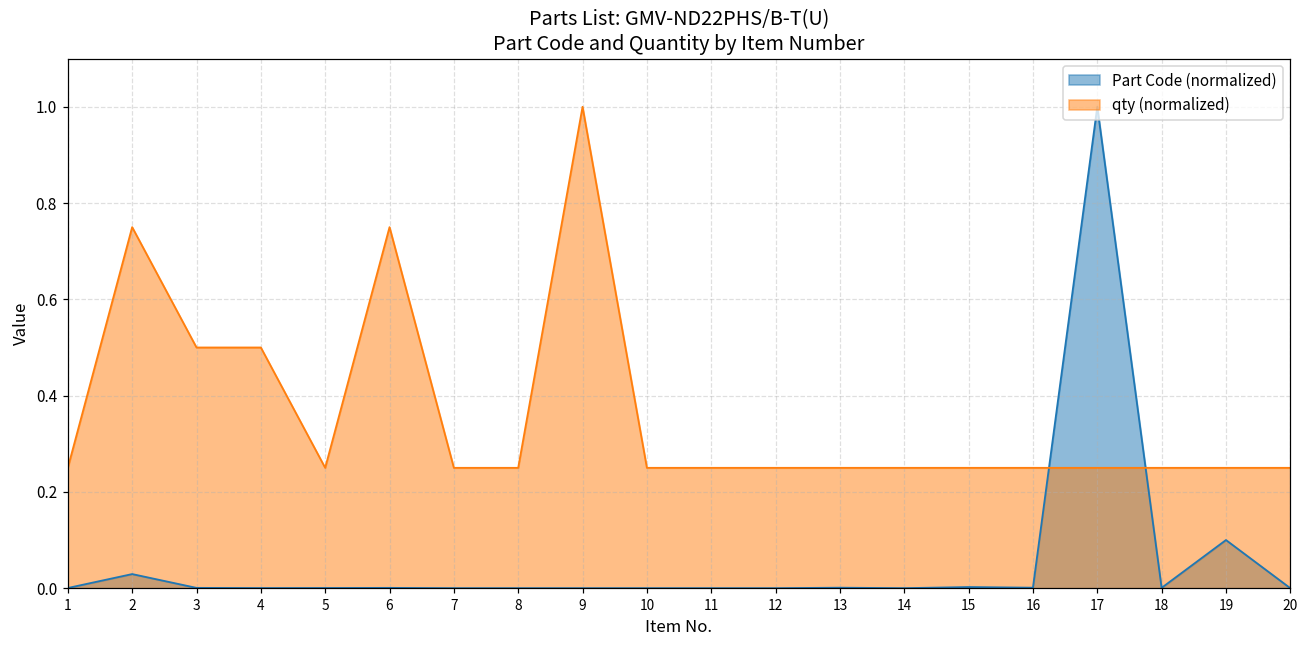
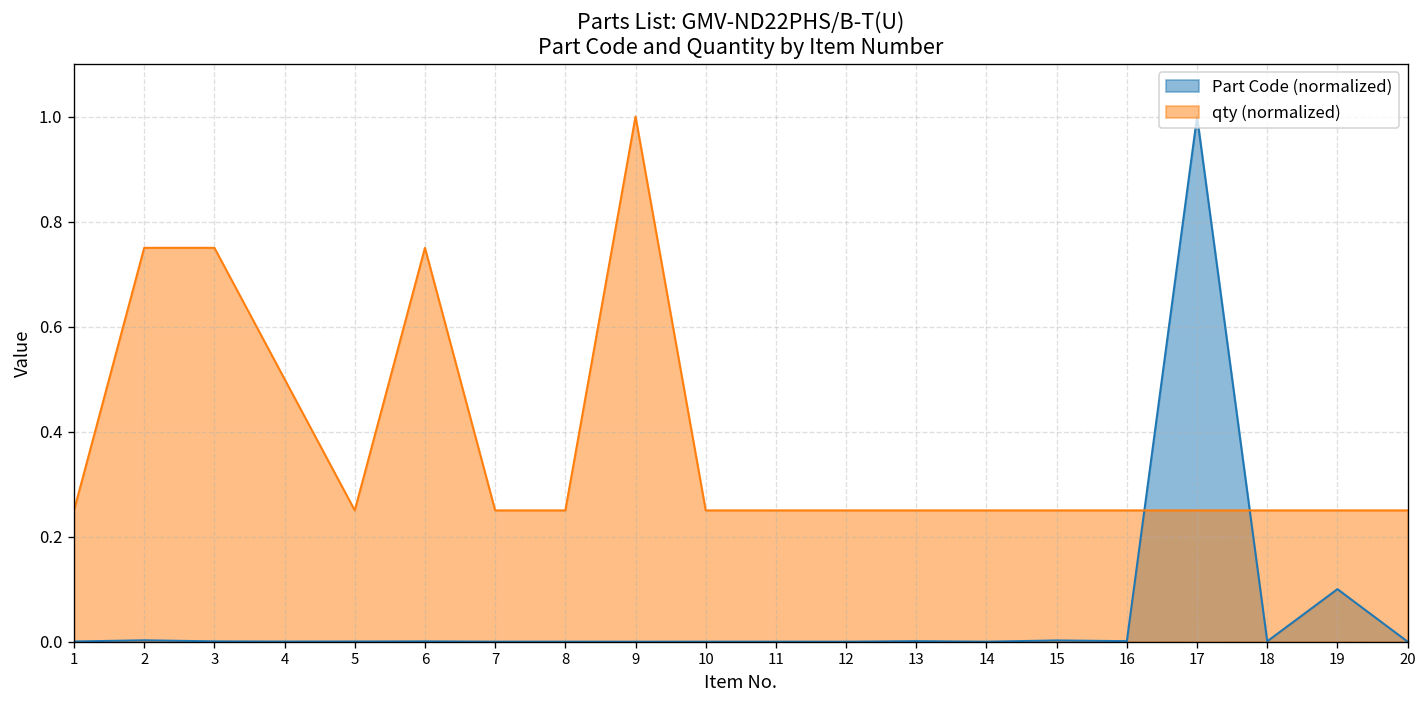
Part Code (normalized), 2: 0.03 -> 0.00
qty (normalized), 3: 0.50 -> 0.75
